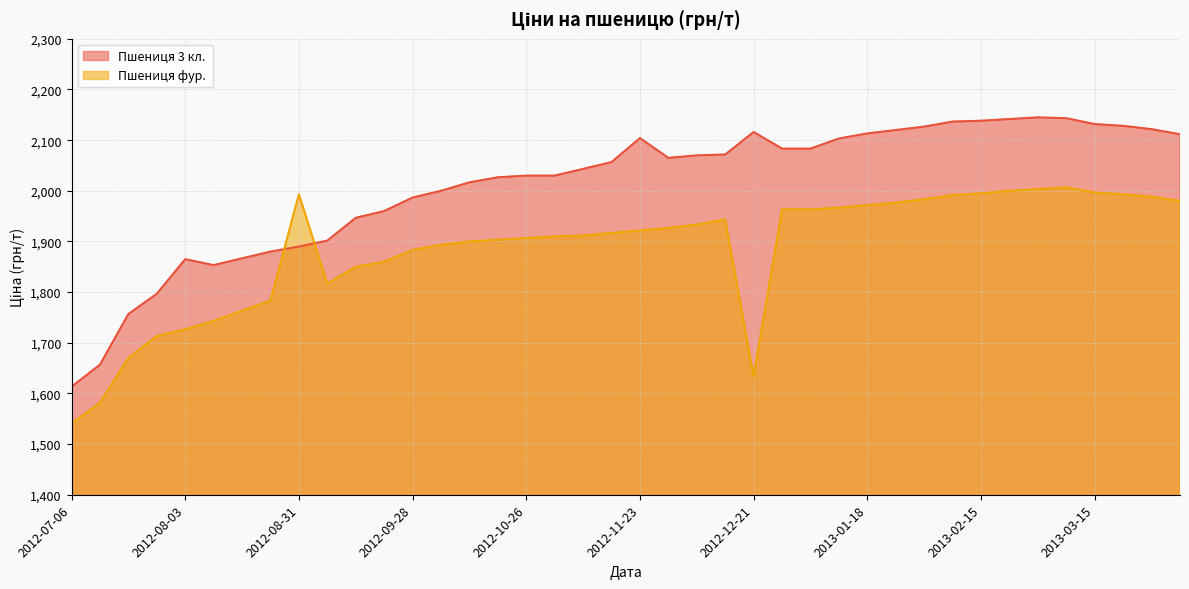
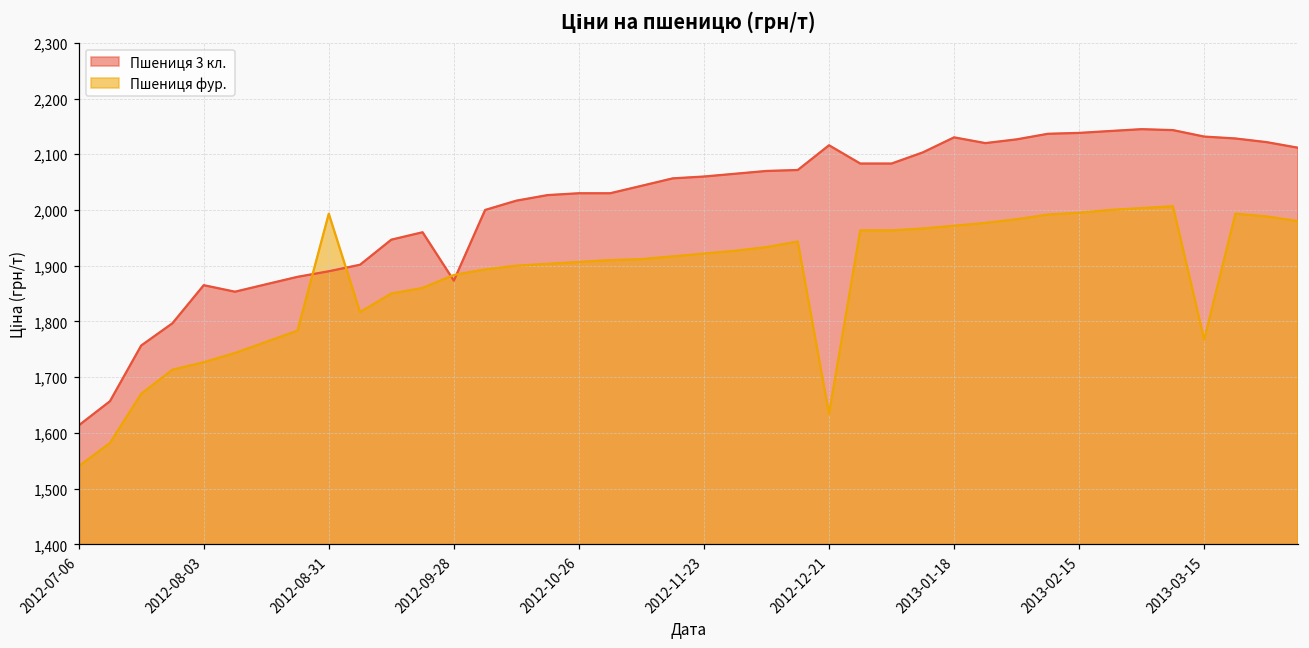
Пшениця 3 кл., 2012-09-28: 1,990 -> 1,870
Пшениця 3 кл., 2012-11-23: 2,100 -> 2,060
Пшениця 3 кл., 2013-01-18: 2,110 -> 2,130
Пшениця фур., 2013-03-15: 2,000 -> 1,770
